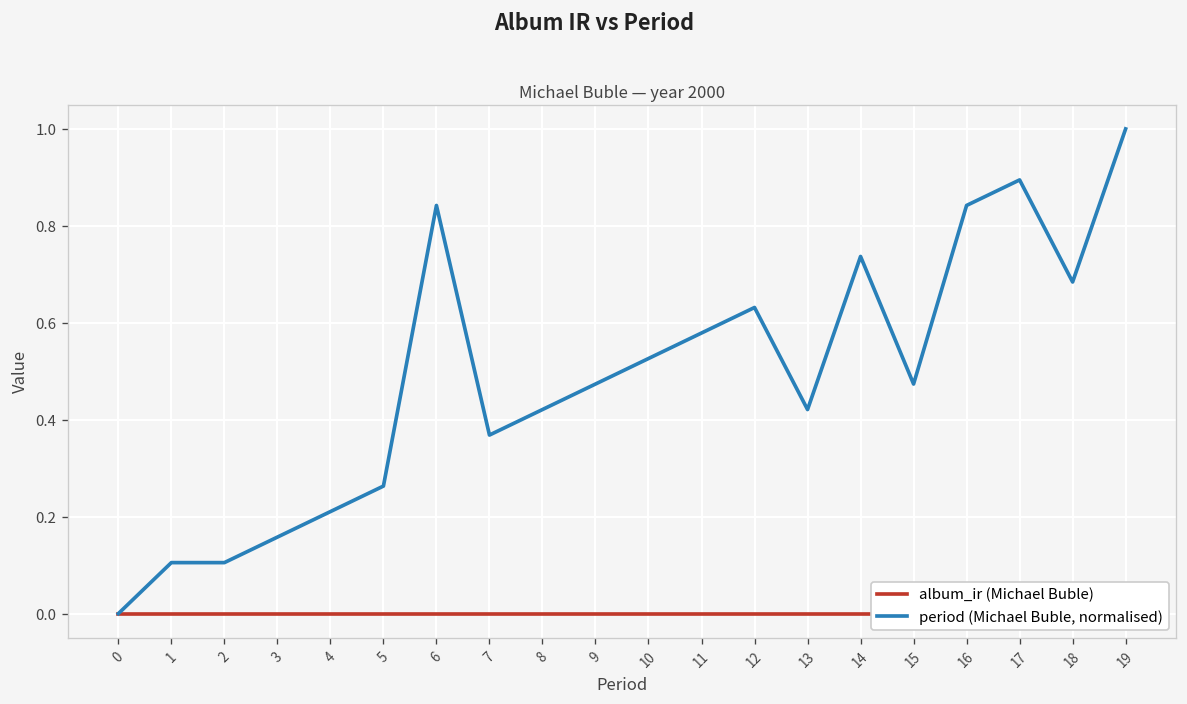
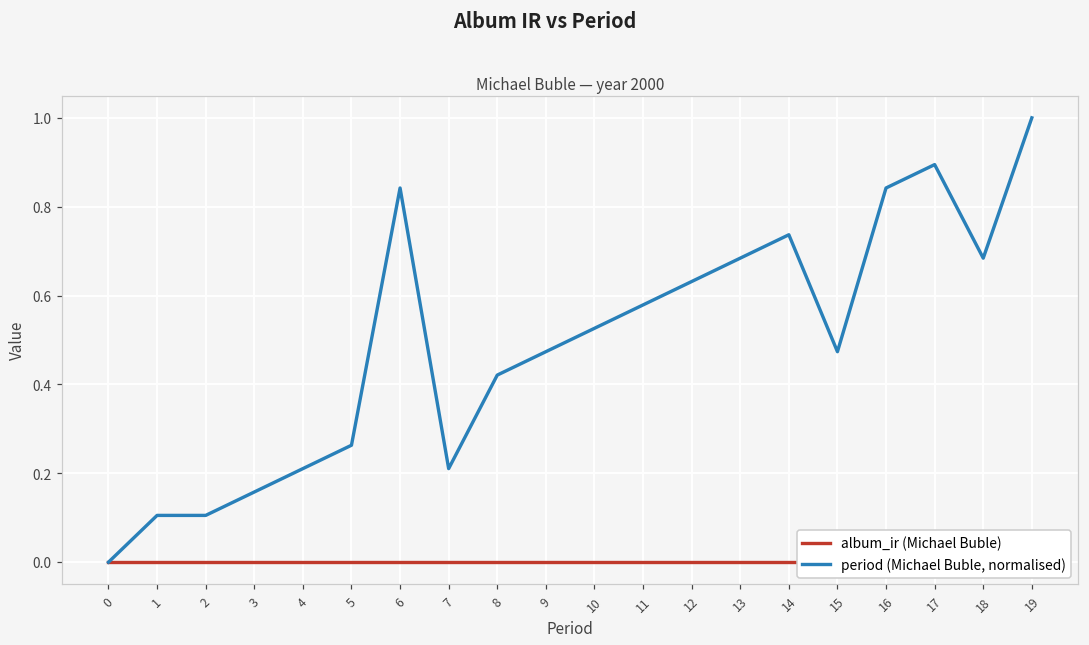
period (Michael Buble, normalised), 7: 0.37 -> 0.21
period (Michael Buble, normalised), 13: 0.42 -> 0.68
